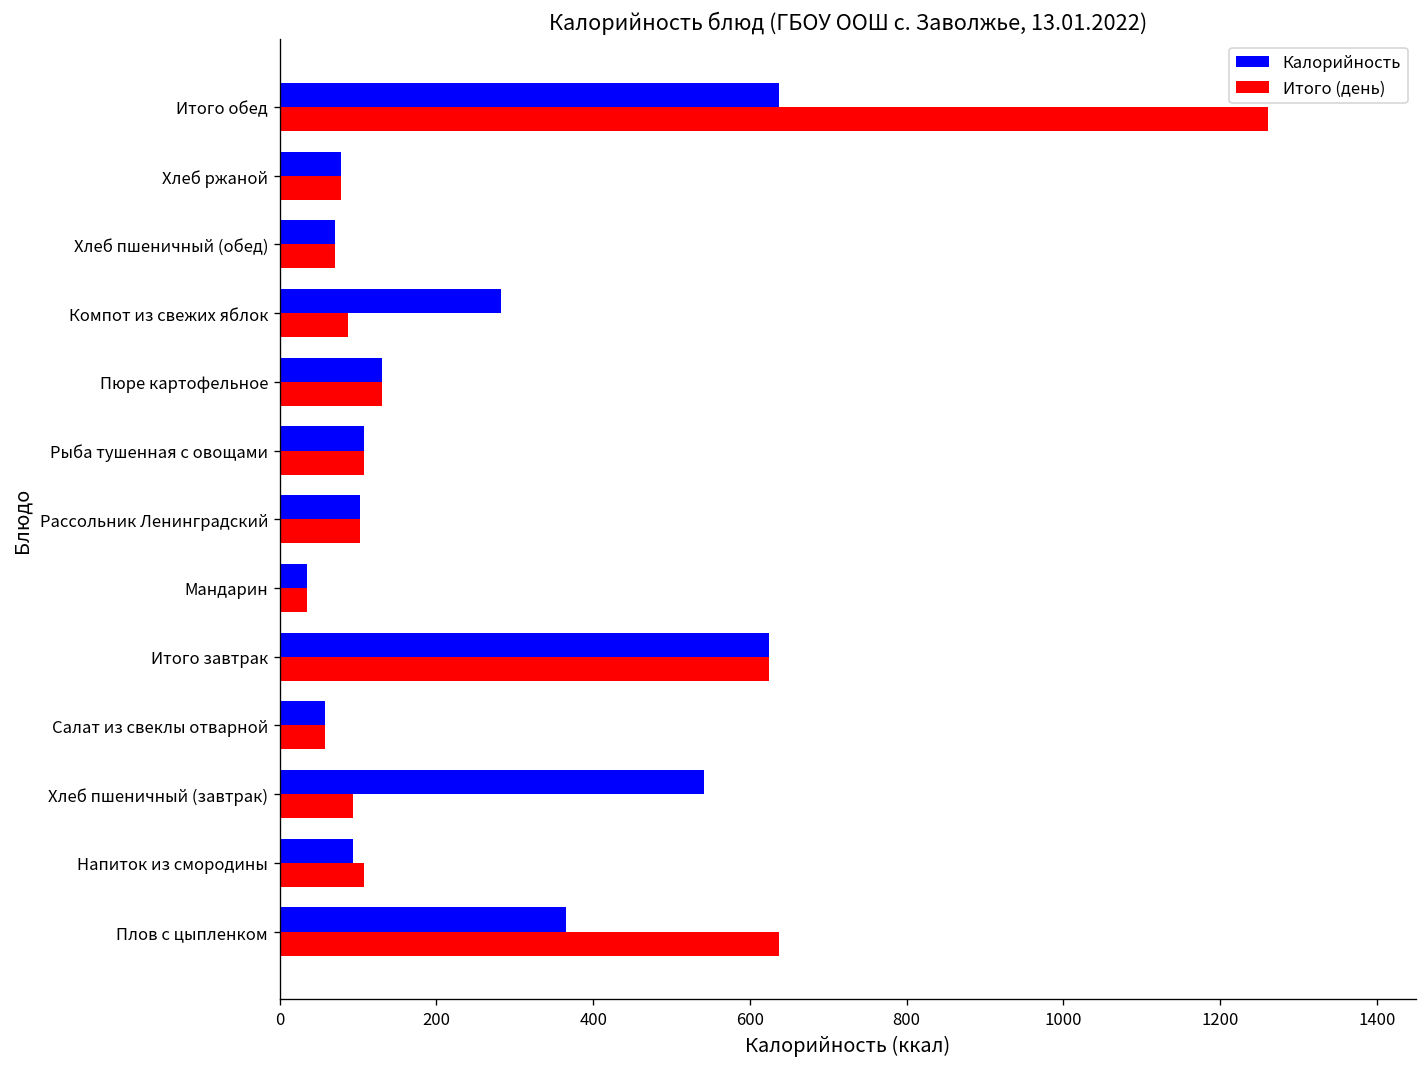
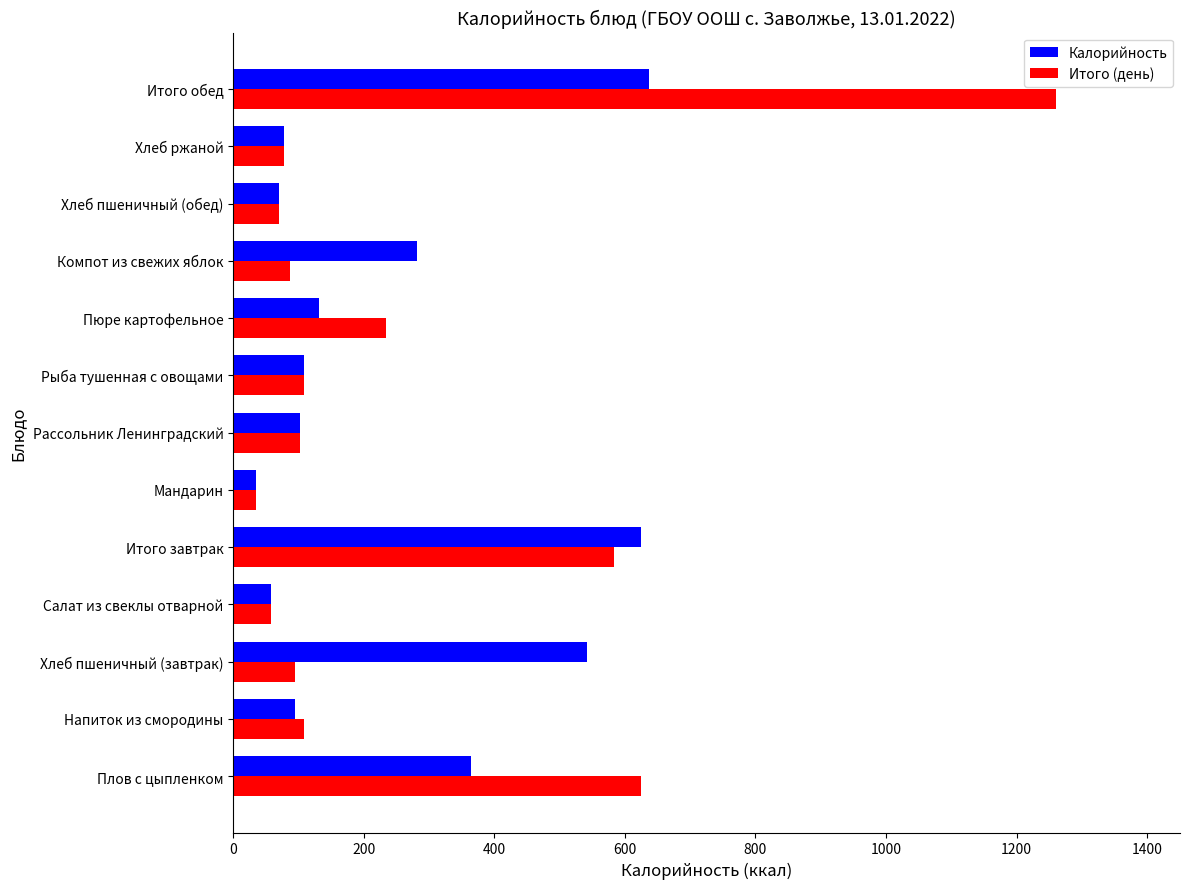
Итого (день), Пюре картофельное: 130 -> 230
Итого (день), Итого завтрак: 620 -> 580
Итого (день), Плов с цыпленком: 640 -> 620
